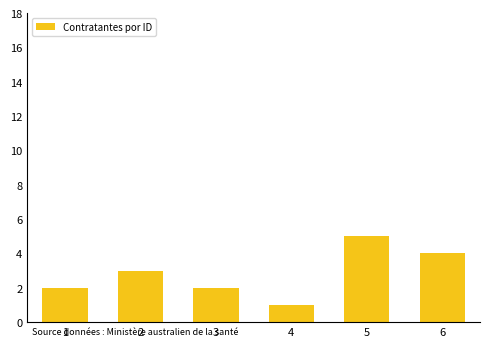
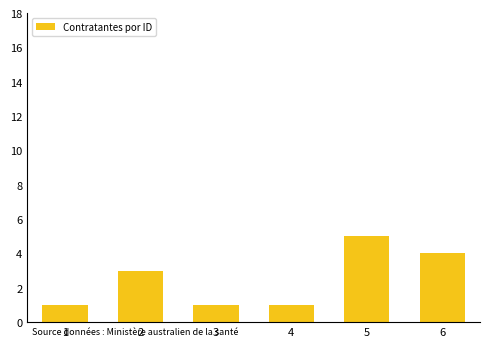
1: 2 -> 1
3: 2 -> 1
